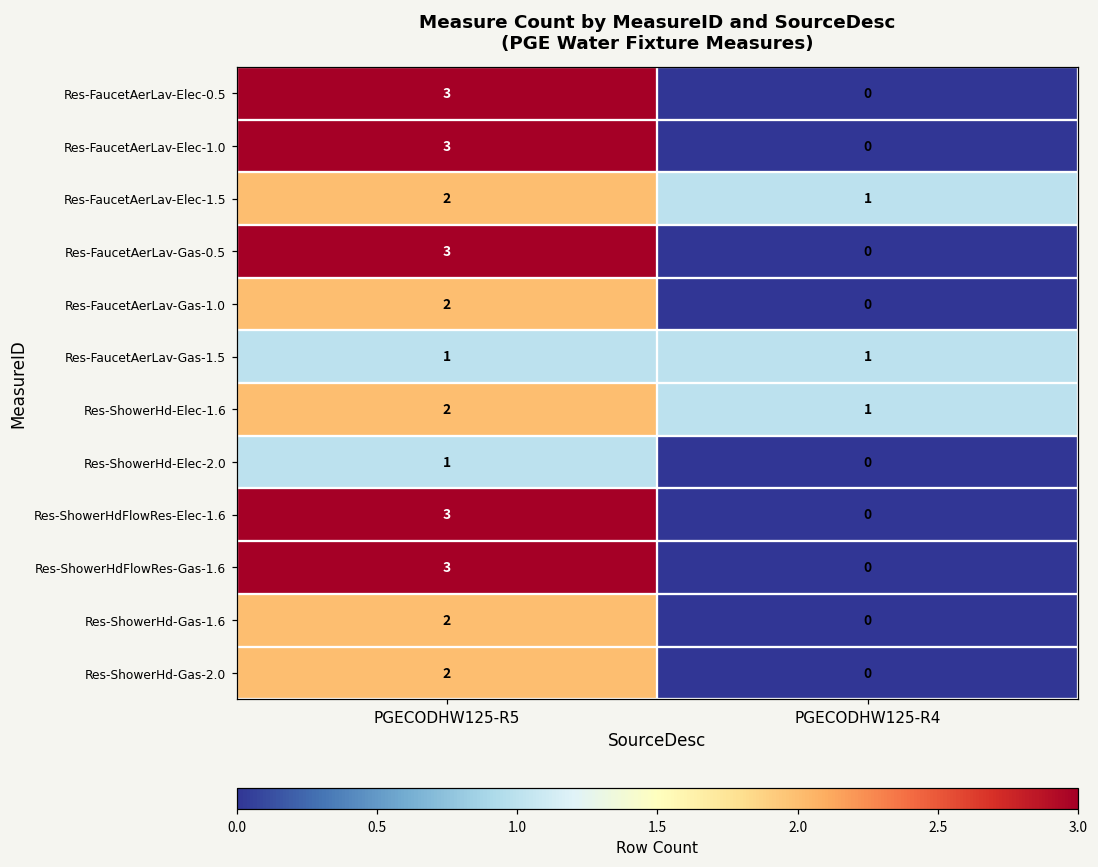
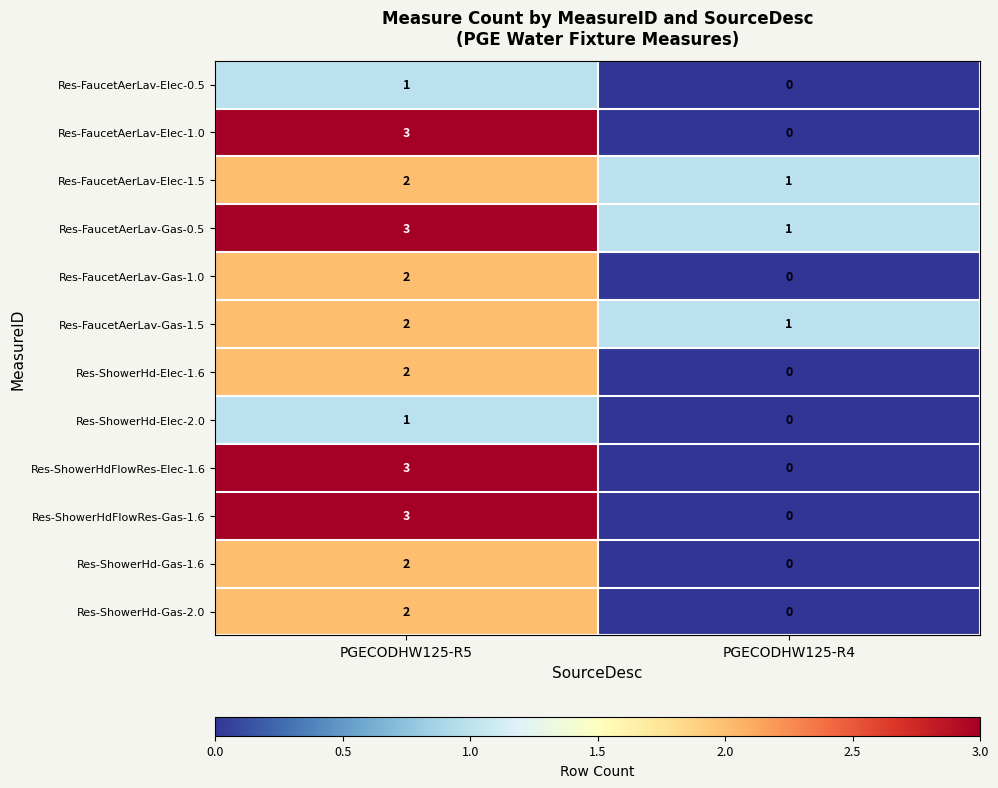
Res-FaucetAerLav-Elec-0.5, PGECODHW125-R5: 3 -> 1
Res-FaucetAerLav-Gas-0.5, PGECODHW125-R4: 0 -> 1
Res-FaucetAerLav-Gas-1.5, PGECODHW125-R5: 1 -> 2
Res-ShowerHd-Elec-1.6, PGECODHW125-R4: 1 -> 0
